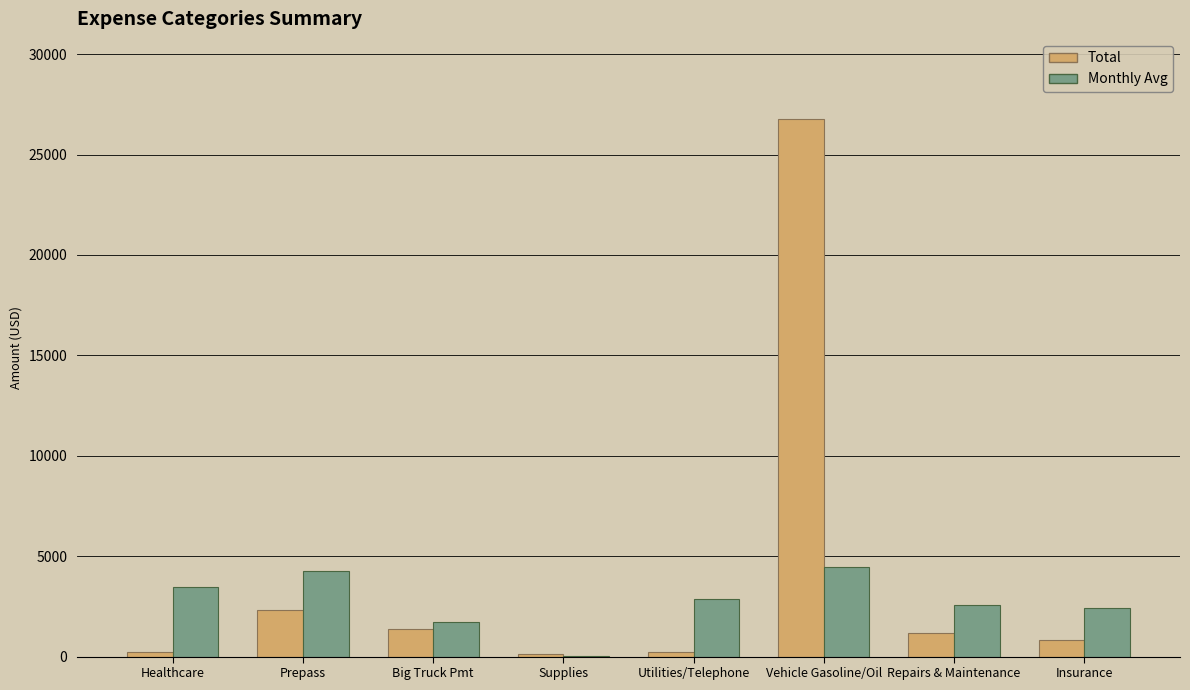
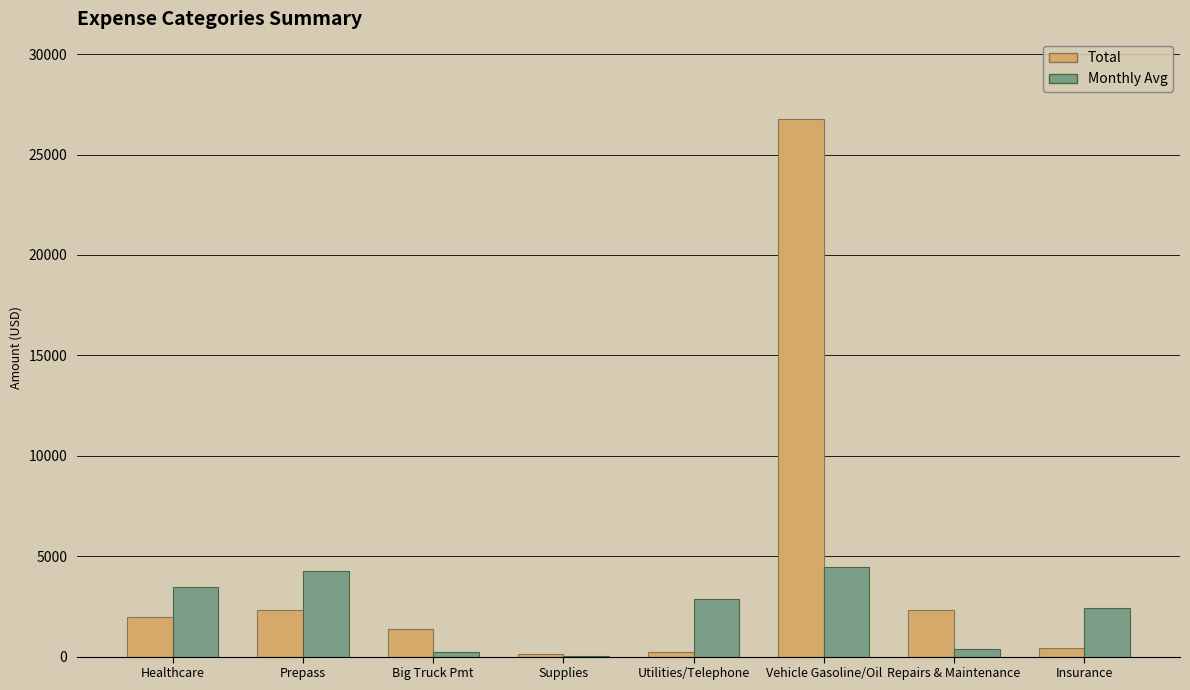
Total, Healthcare: 200 -> 2000
Monthly Avg, Big Truck Pmt: 1700 -> 200
Total, Repairs & Maintenance: 1200 -> 2300
Monthly Avg, Repairs & Maintenance: 2600 -> 400
Total, Insurance: 800 -> 400
